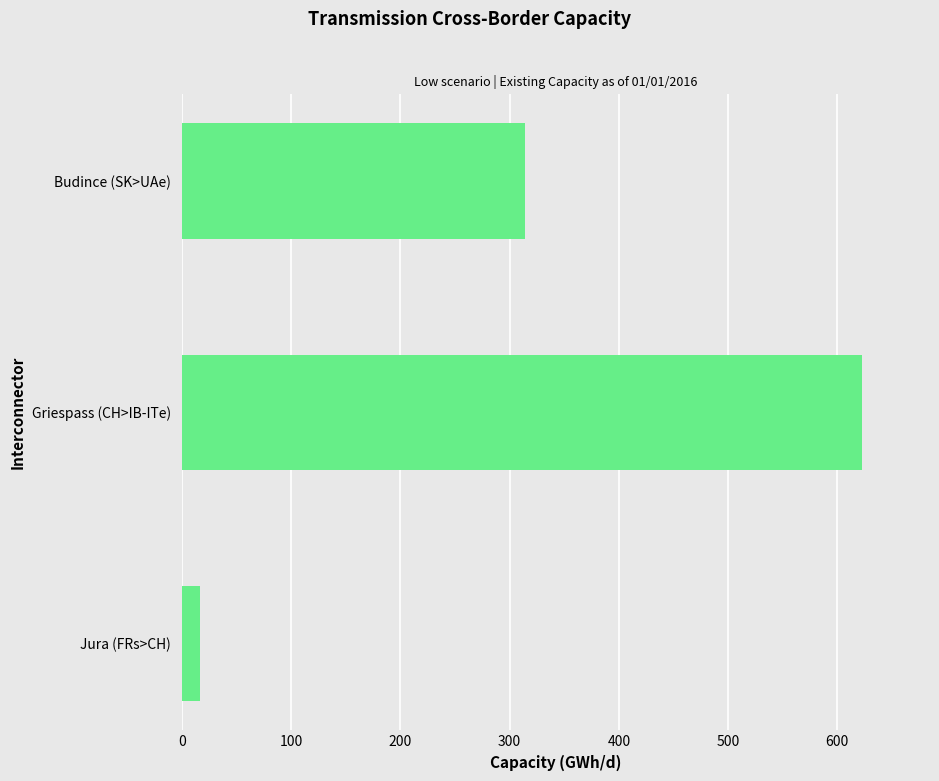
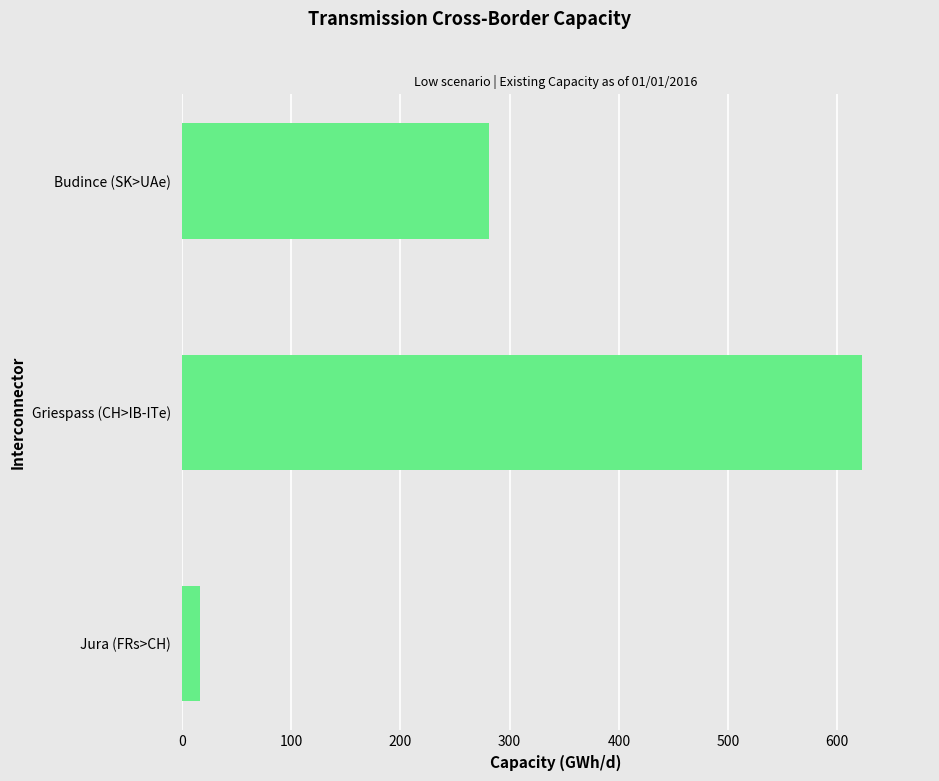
Budince (SK>UAe): 314 -> 281
